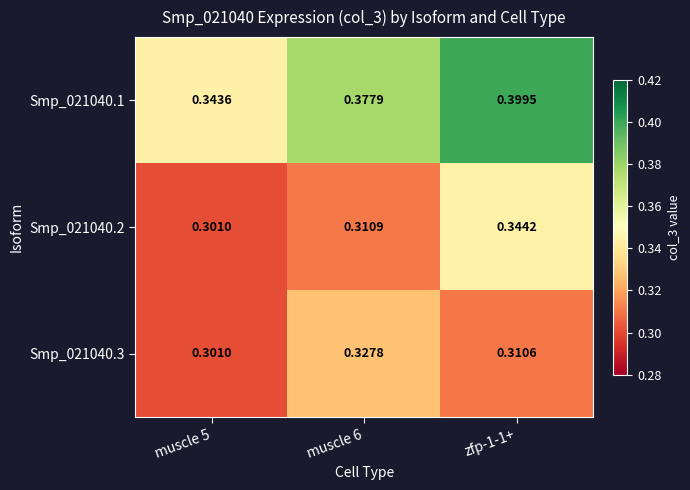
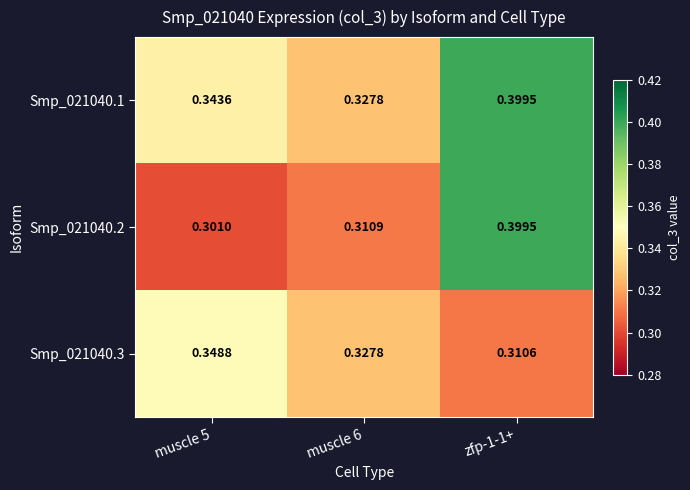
Smp_021040.1, muscle 6: 0.3779 -> 0.3278
Smp_021040.2, zfp-1-1+: 0.3442 -> 0.3995
Smp_021040.3, muscle 5: 0.3010 -> 0.3488
